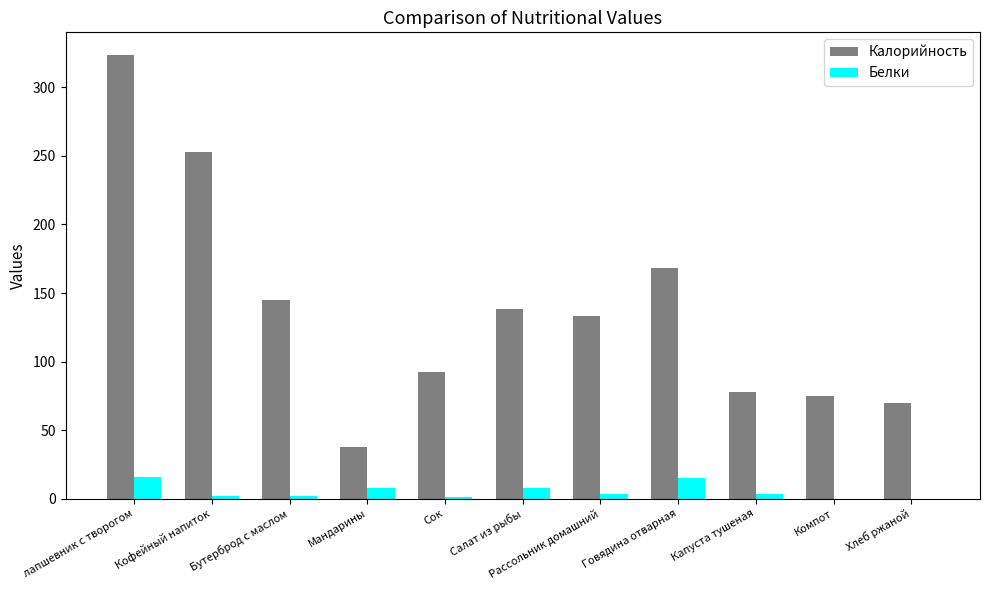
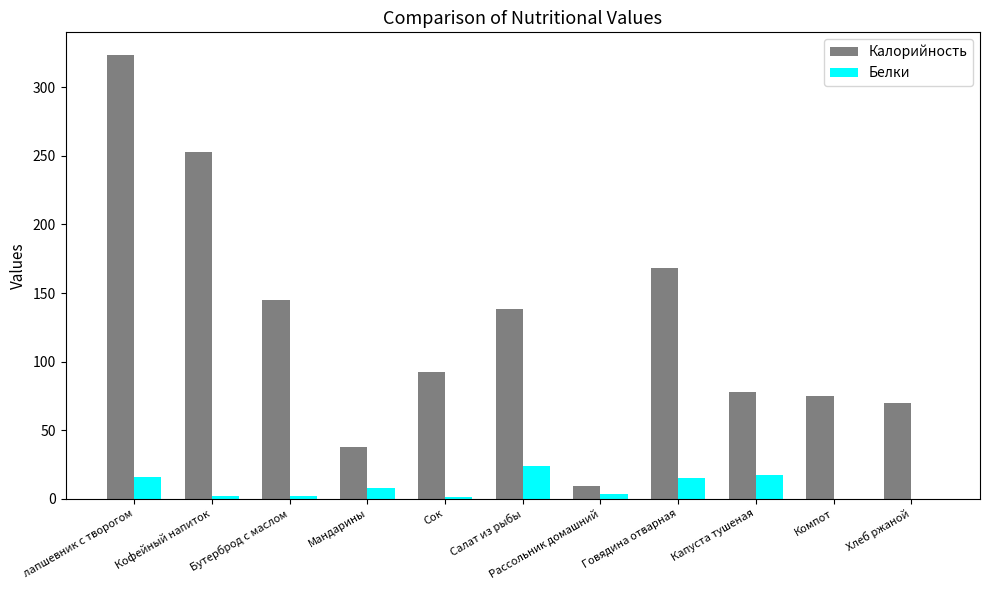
Белки, Салат из рыбы: 8 -> 24
Калорийность, Рассольник домашний: 133 -> 9
Белки, Капуста тушеная: 3 -> 17
